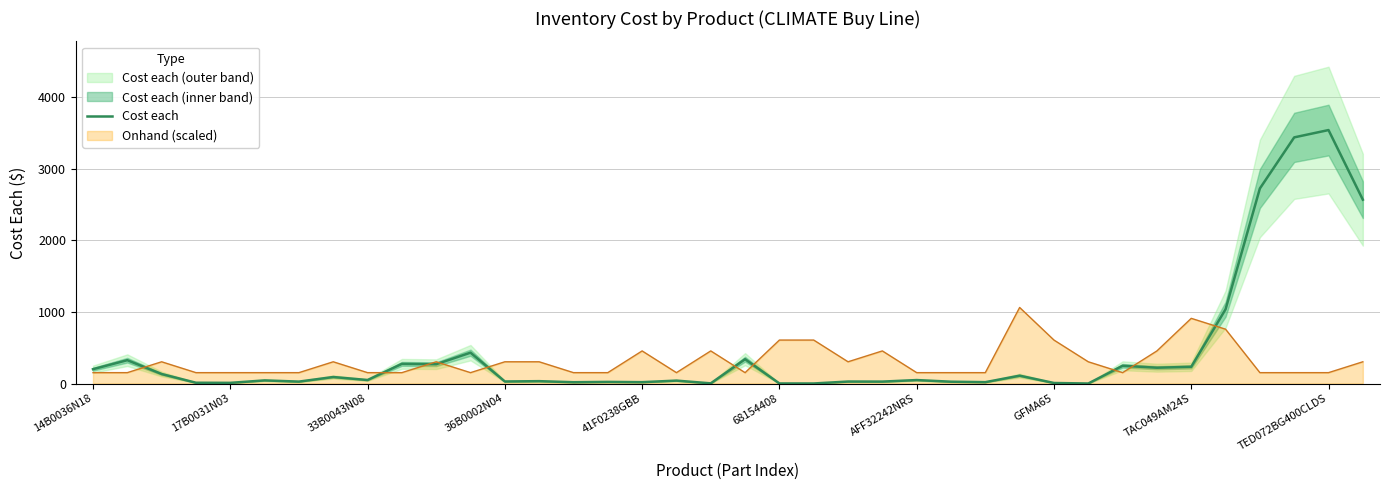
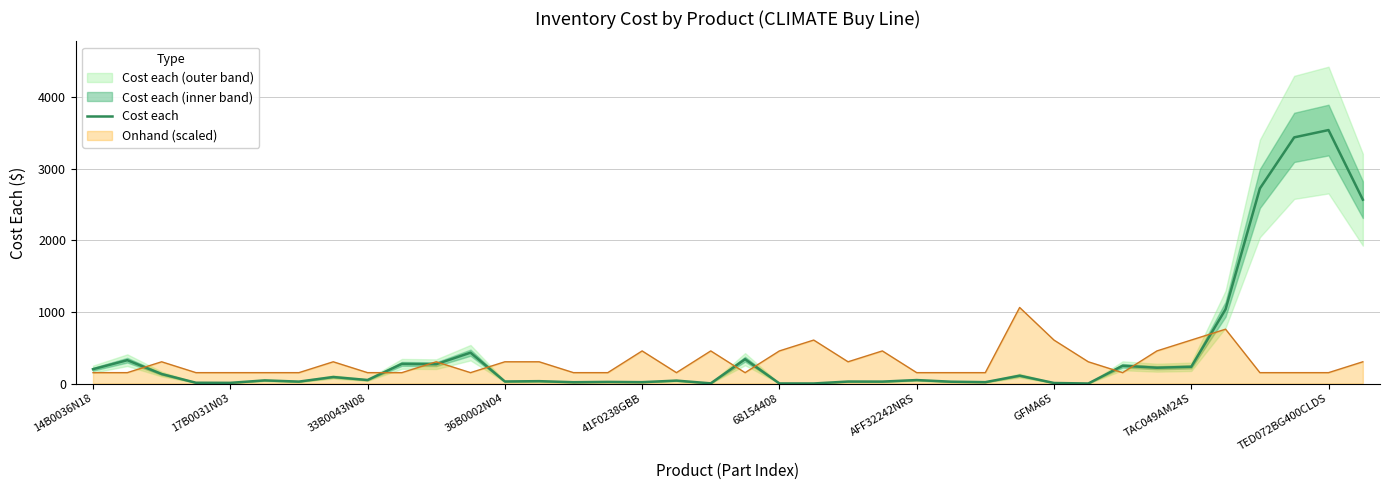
Onhand (scaled), 68154408: 600 -> 500
Onhand (scaled), TAC049AM24S: 900 -> 600
